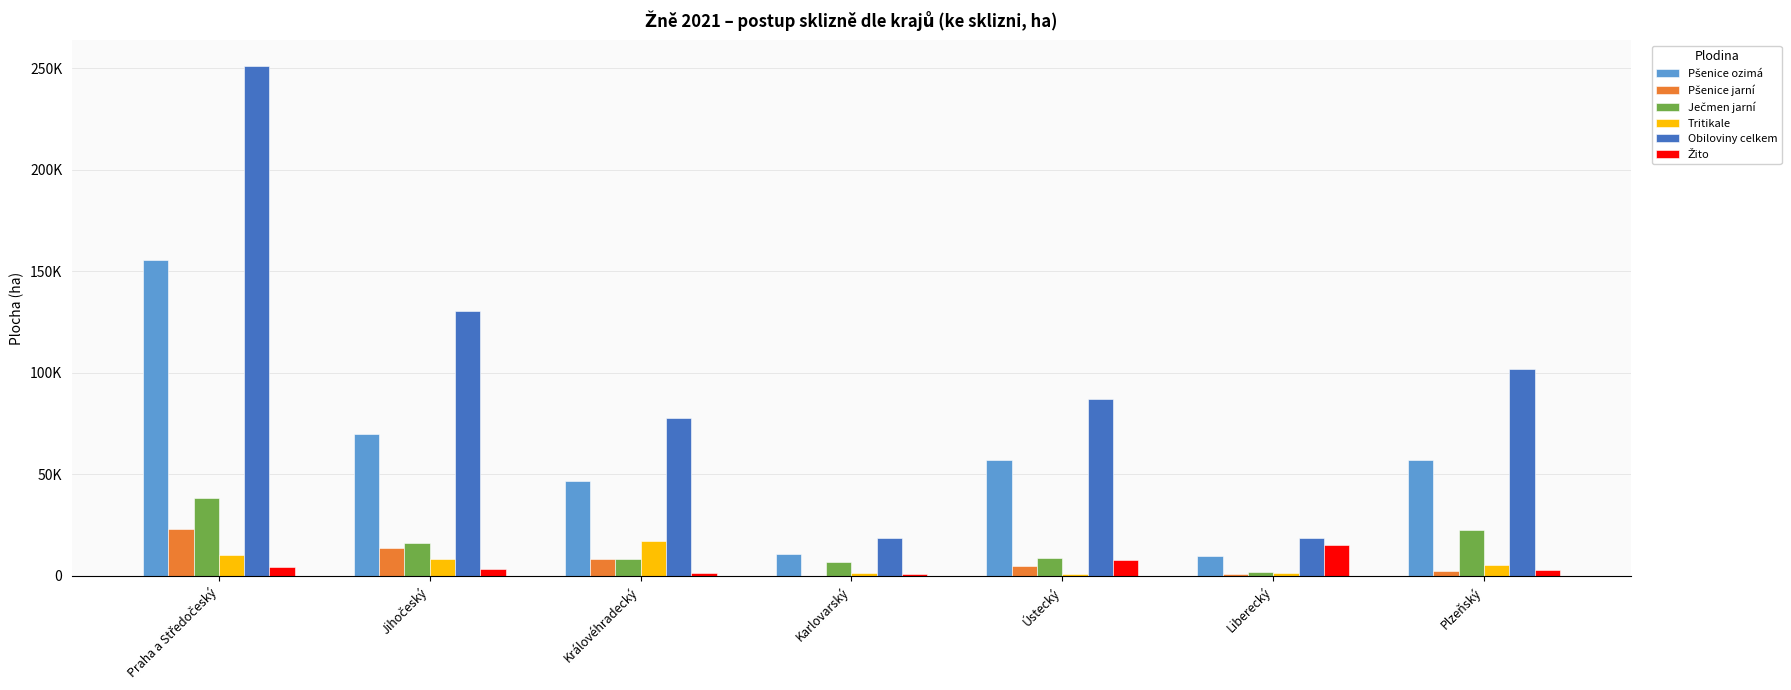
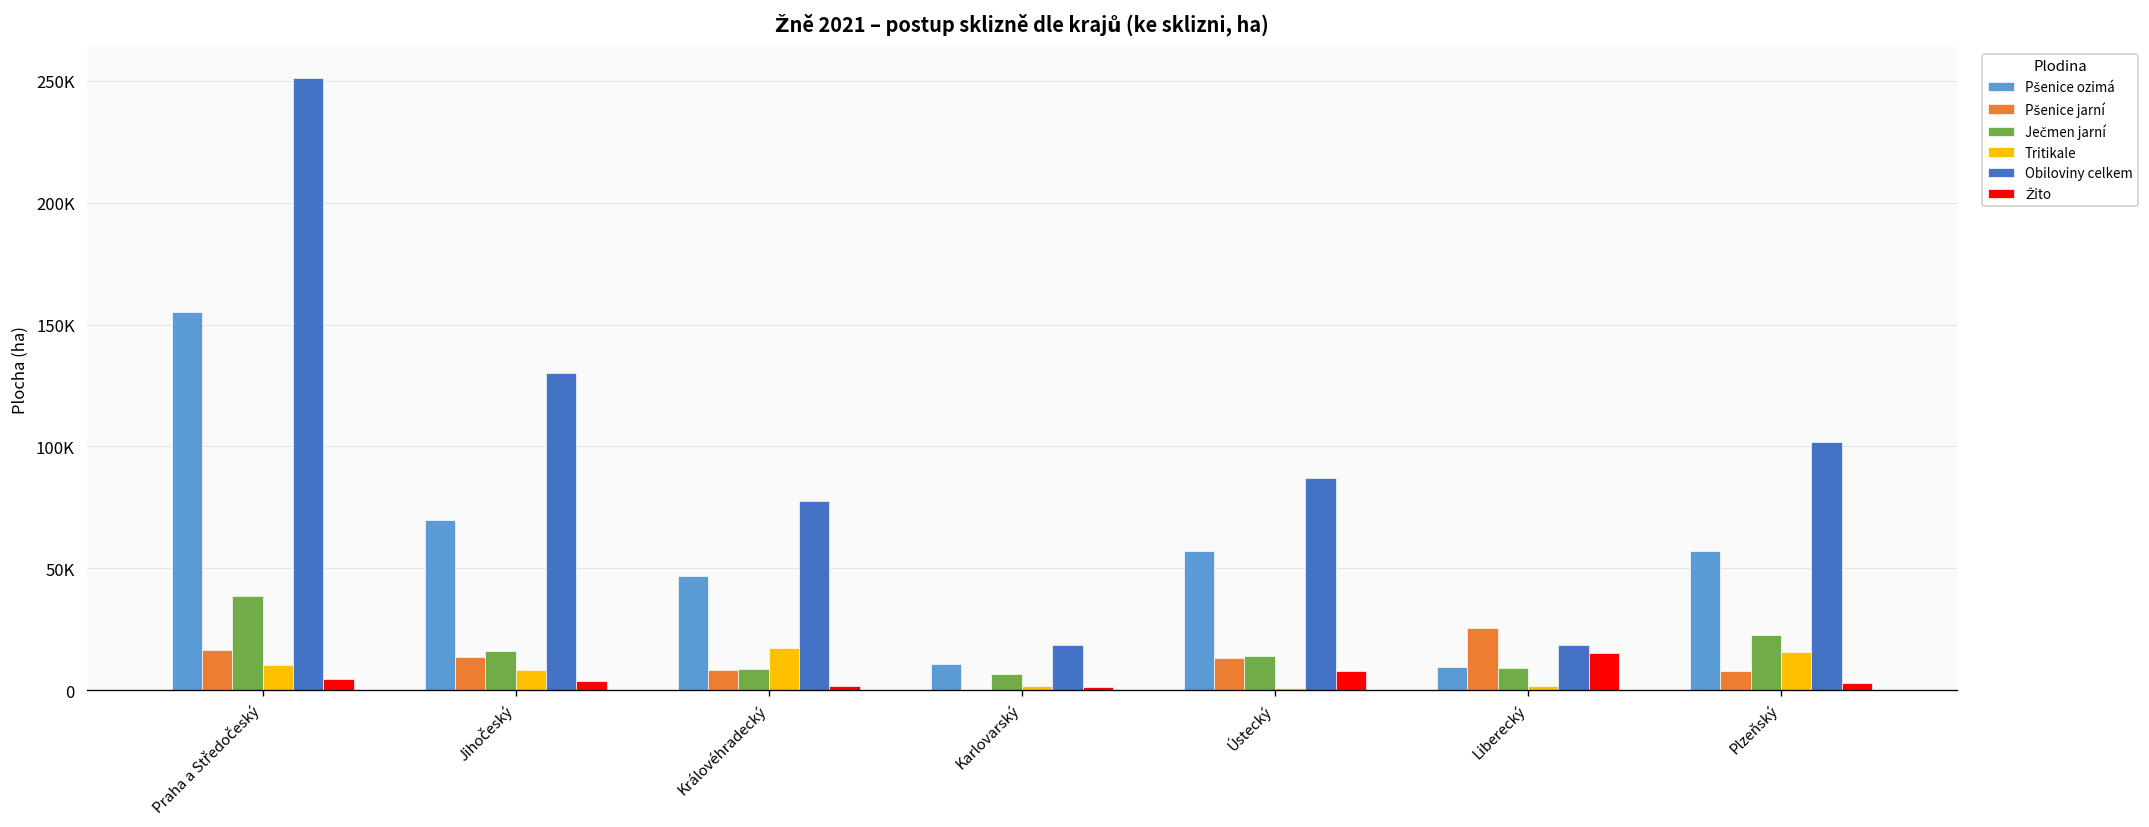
Pšenice jarní, Praha a Středočeský: 23000 -> 17000
Pšenice jarní, Ústecký: 5000 -> 13000
Ječmen jarní, Ústecký: 9000 -> 14000
Pšenice jarní, Liberecký: 1000 -> 25000
Ječmen jarní, Liberecký: 2000 -> 9000
Pšenice jarní, Plzeňský: 2000 -> 8000
Tritikale, Plzeňský: 5000 -> 16000
